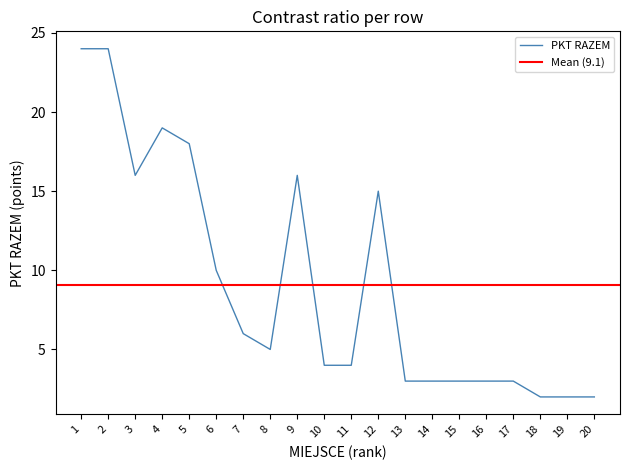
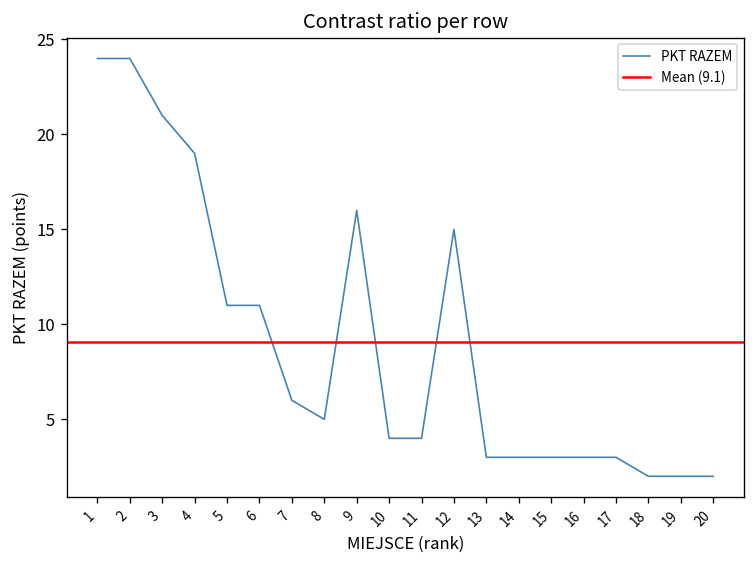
3: 16 -> 21
5: 18 -> 11
6: 10 -> 11
